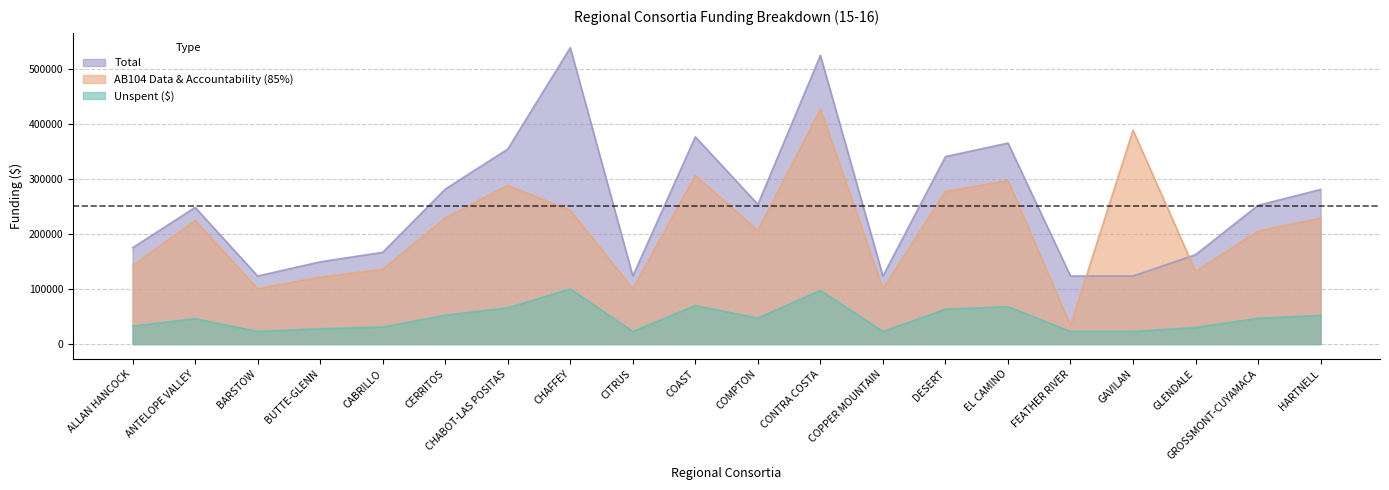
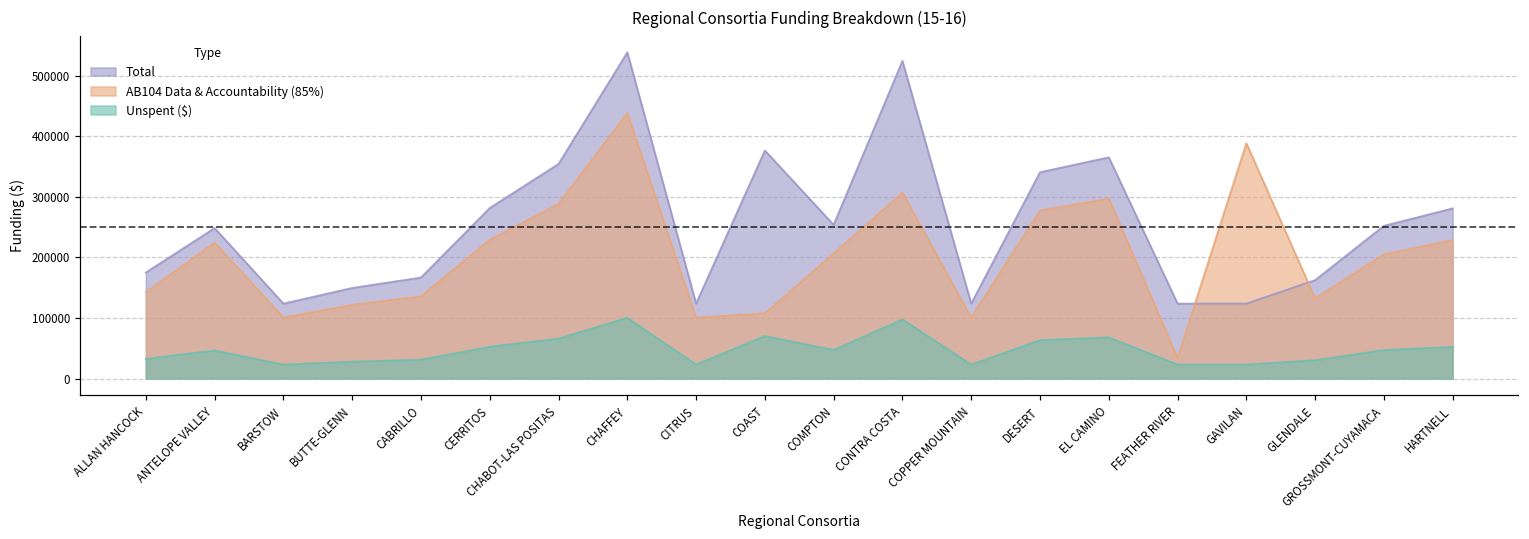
AB104 Data & Accountability (85%), CHAFFEY: 240000 -> 440000
AB104 Data & Accountability (85%), COAST: 310000 -> 110000
AB104 Data & Accountability (85%), CONTRA COSTA: 430000 -> 310000
